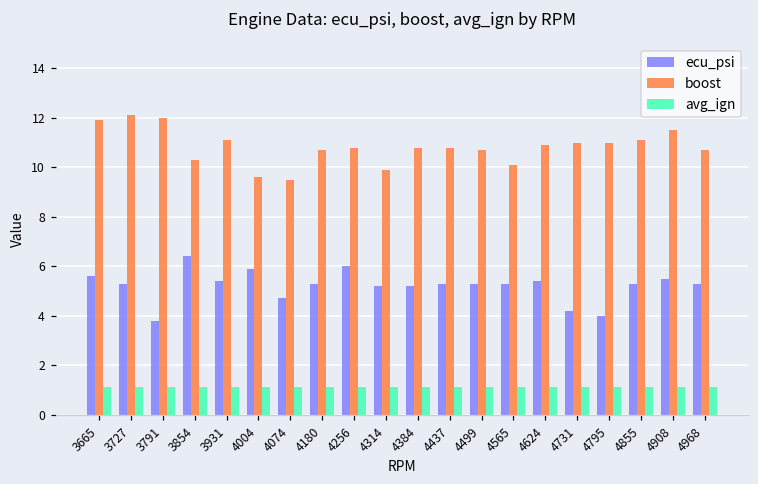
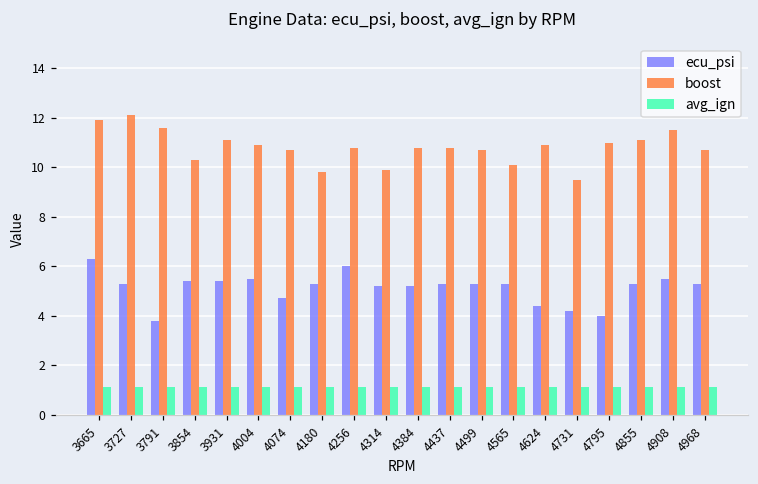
ecu_psi, 3665: 5.6 -> 6.3
boost, 3791: 12.0 -> 11.6
ecu_psi, 3854: 6.4 -> 5.4
ecu_psi, 4004: 5.9 -> 5.5
boost, 4004: 9.6 -> 10.9
boost, 4074: 9.5 -> 10.7
boost, 4180: 10.7 -> 9.8
ecu_psi, 4624: 5.4 -> 4.4
boost, 4731: 11.0 -> 9.5
